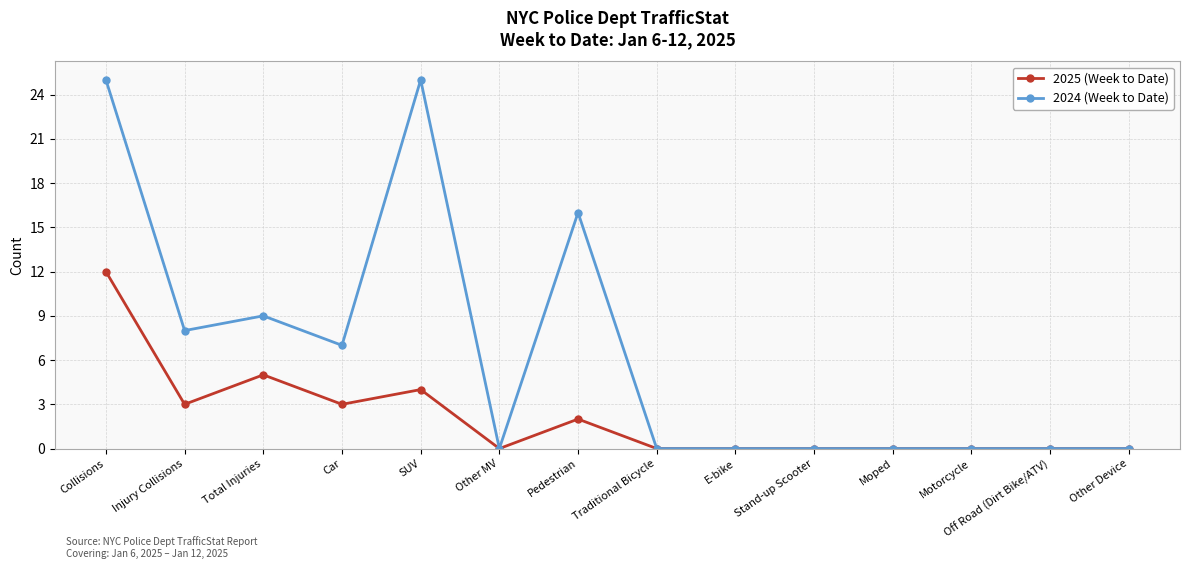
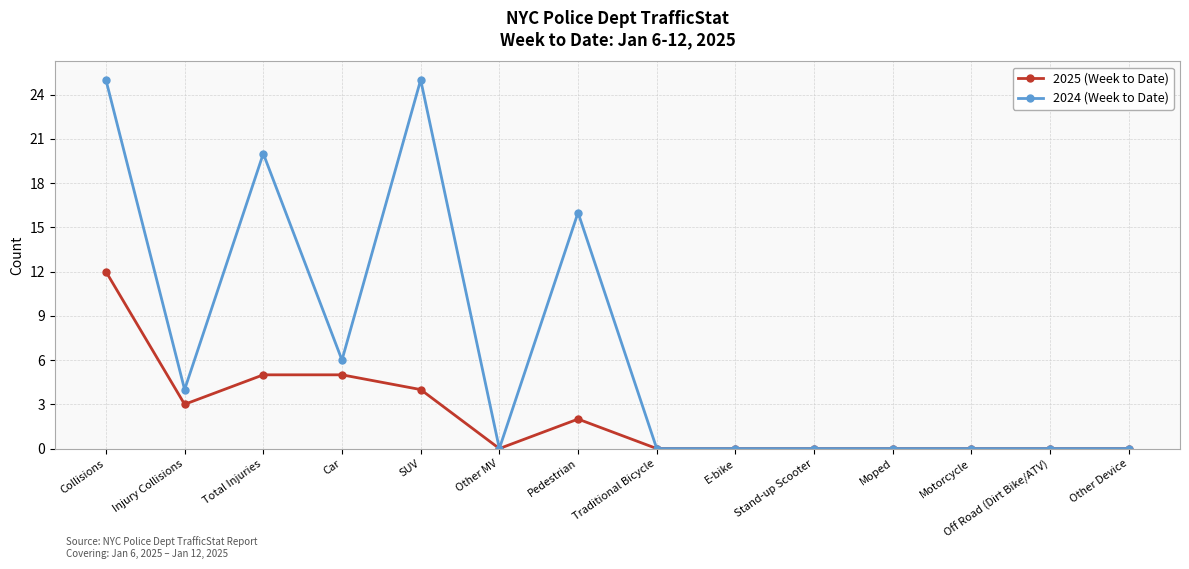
2024 (Week to Date), Injury Collisions: 8 -> 4
2024 (Week to Date), Total Injuries: 9 -> 20
2025 (Week to Date), Car: 3 -> 5
2024 (Week to Date), Car: 7 -> 6
